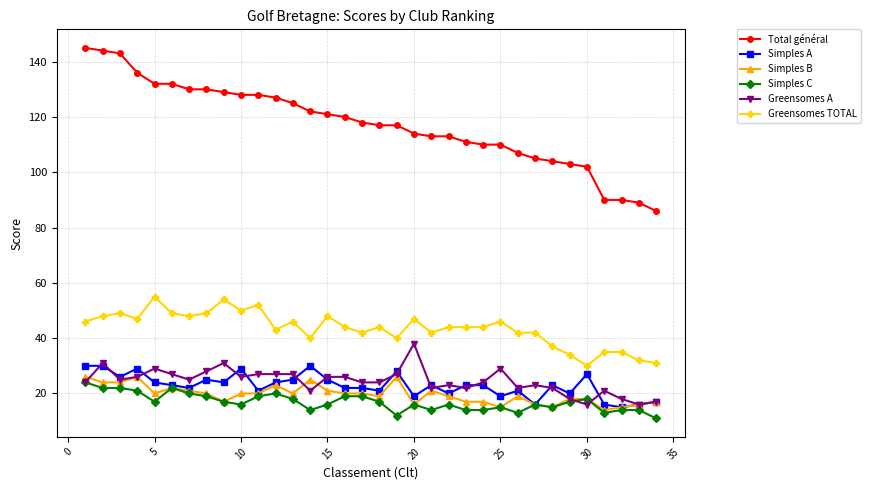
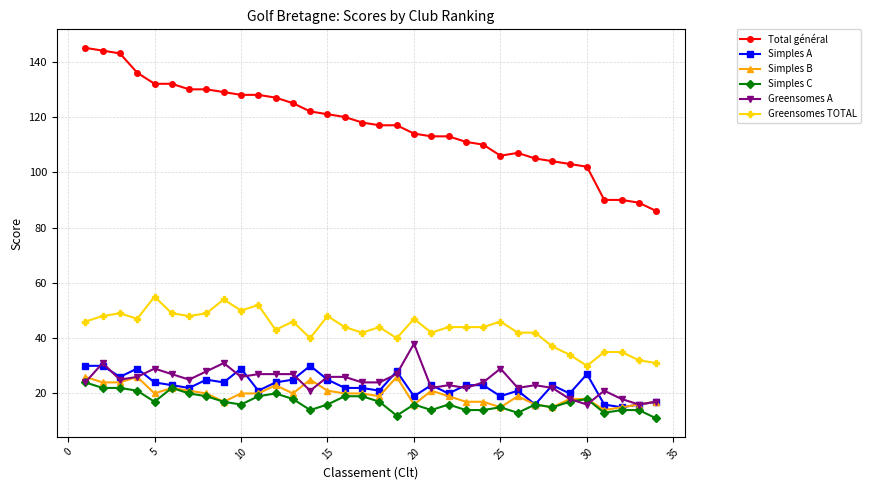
Total général, 25: 110 -> 106
